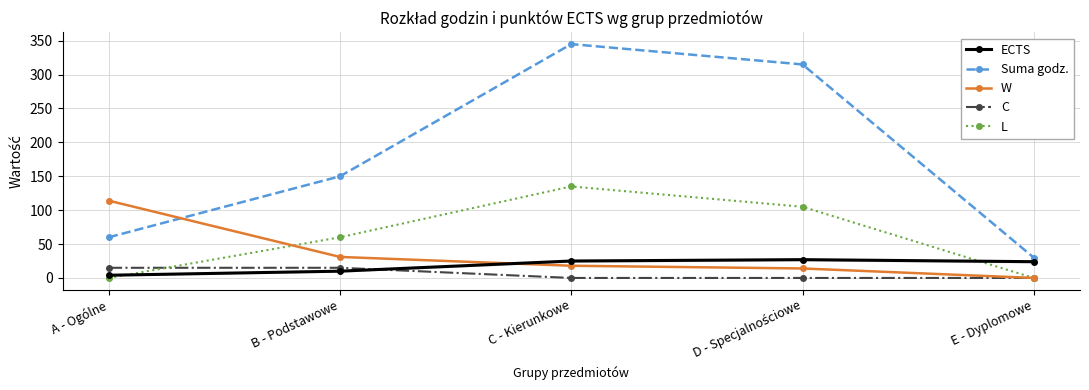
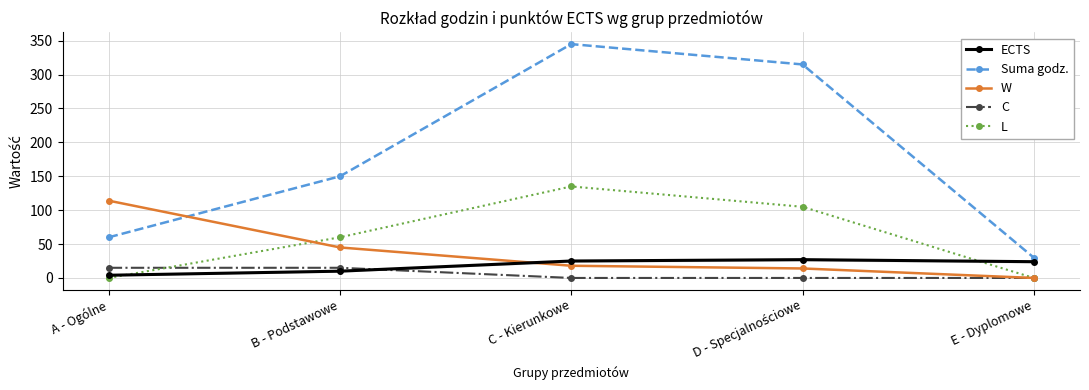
W, B - Podstawowe: 30 -> 50
